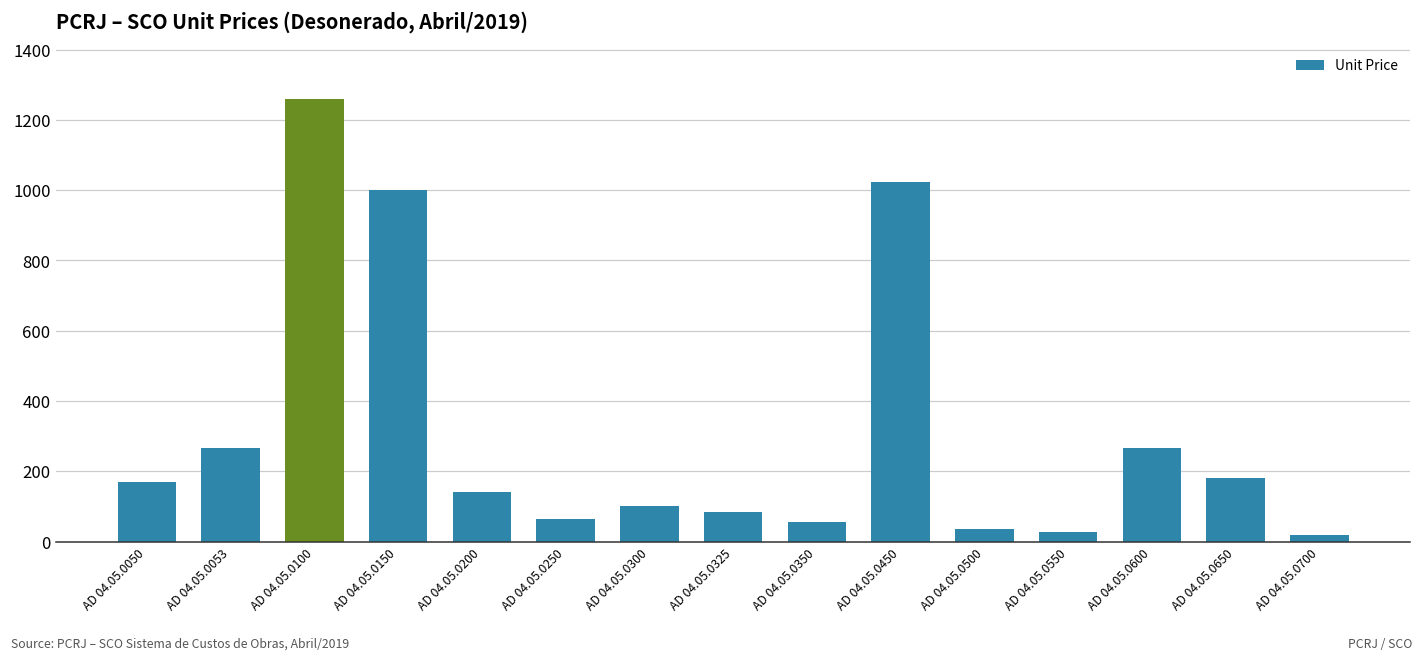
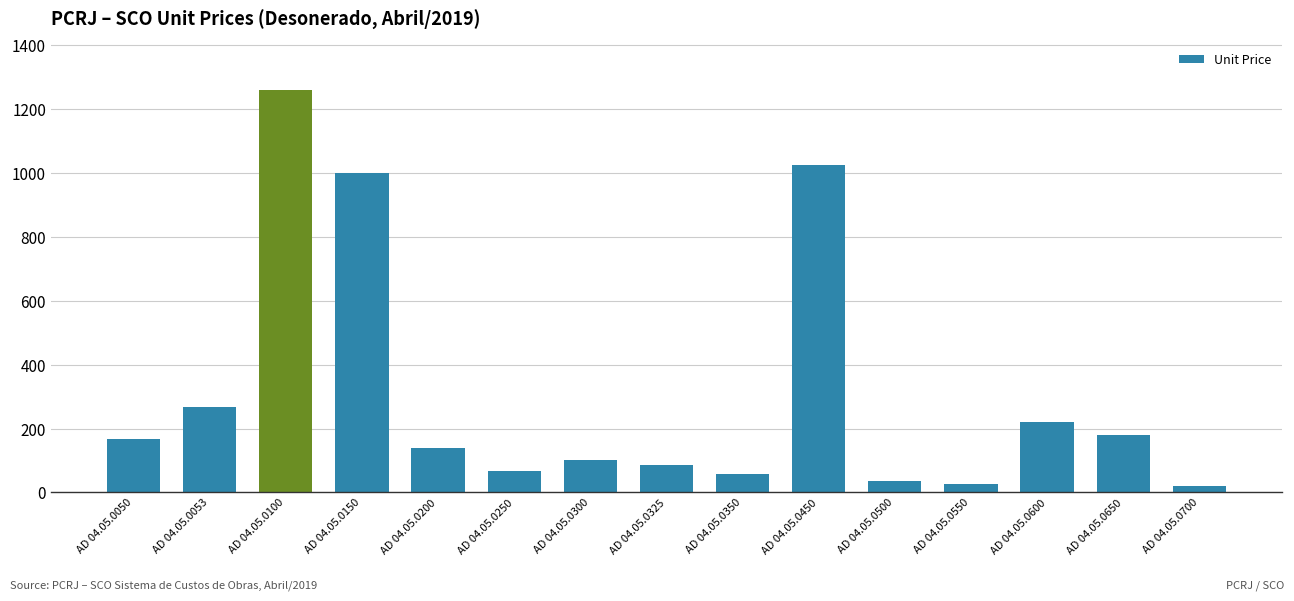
AD 04.05.0600: 270 -> 220
